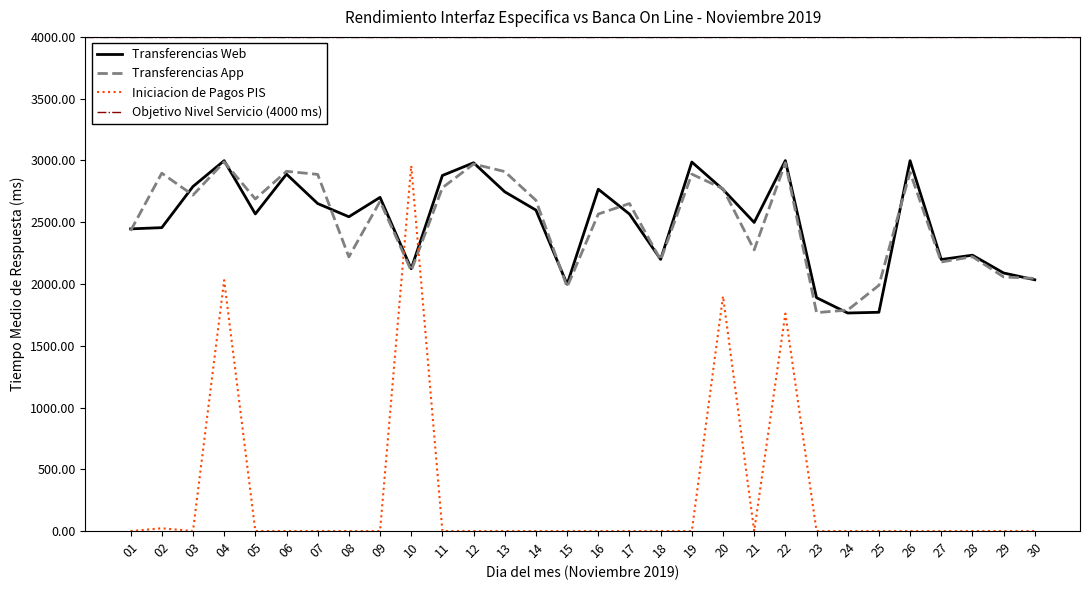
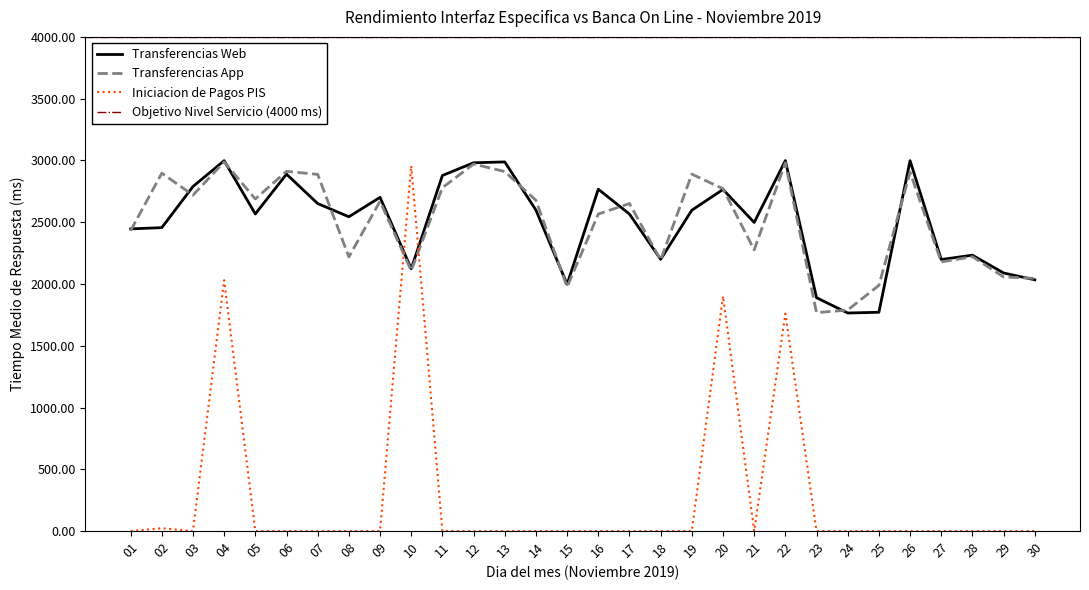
Transferencias Web, 13: 2750 -> 2990
Transferencias Web, 19: 2990 -> 2600
